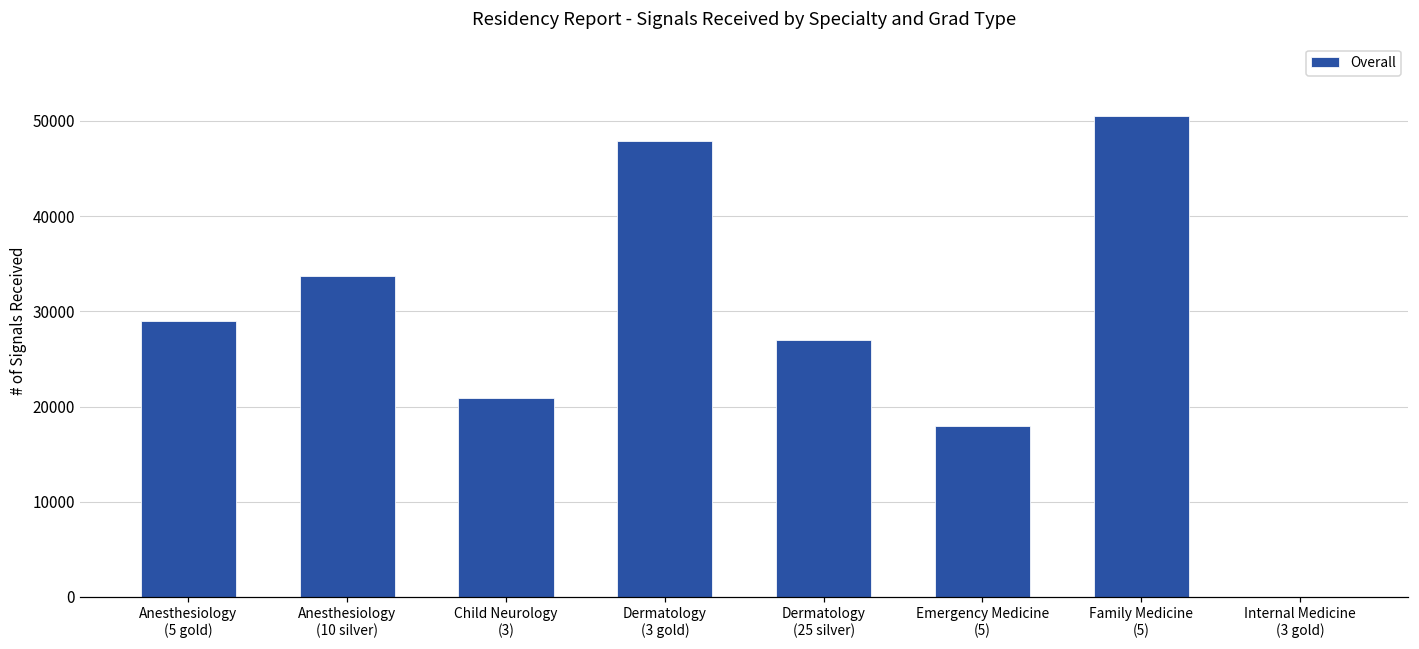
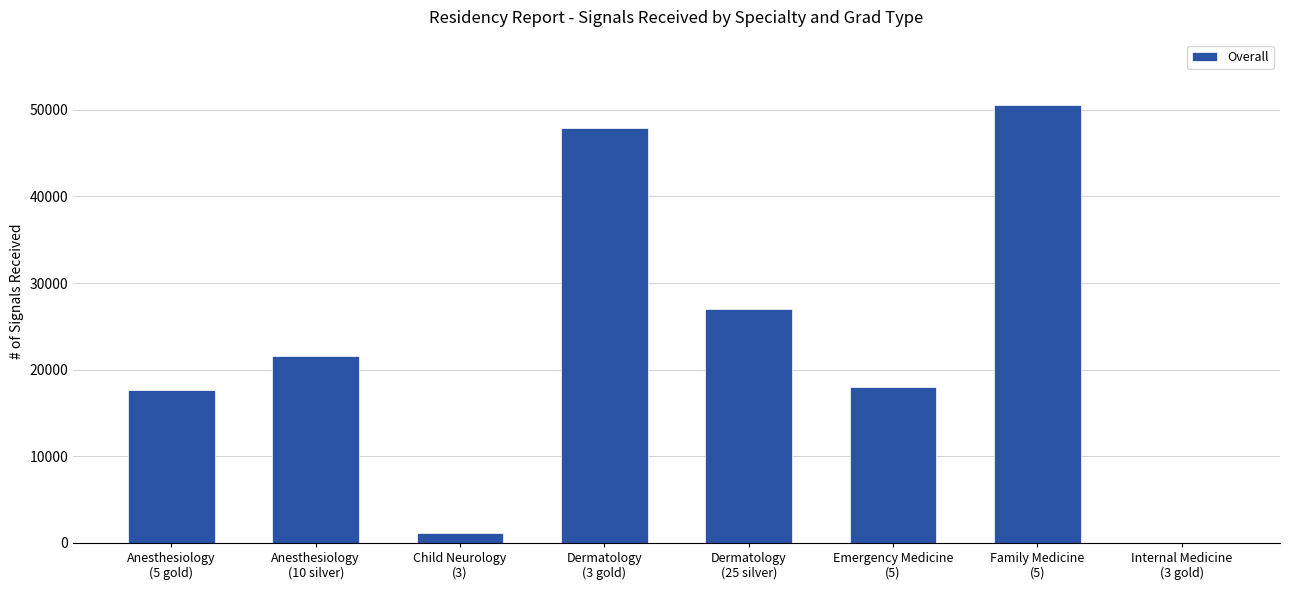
Anesthesiology (5 gold): 29000 -> 18000
Anesthesiology (10 silver): 34000 -> 22000
Child Neurology (3): 21000 -> 1000
